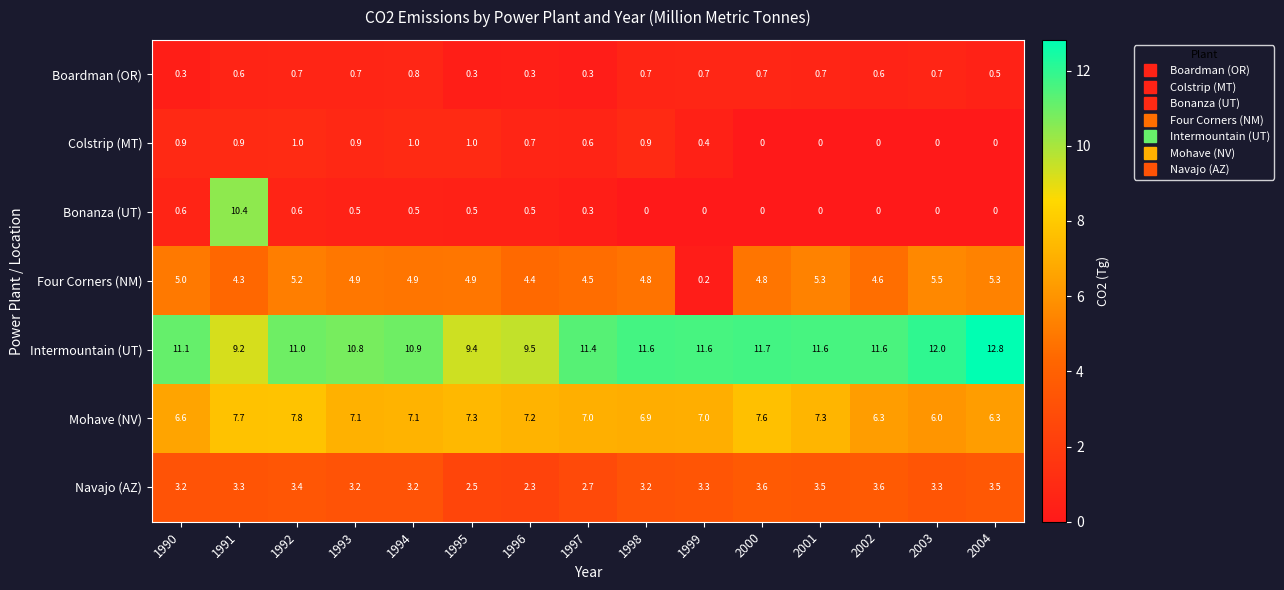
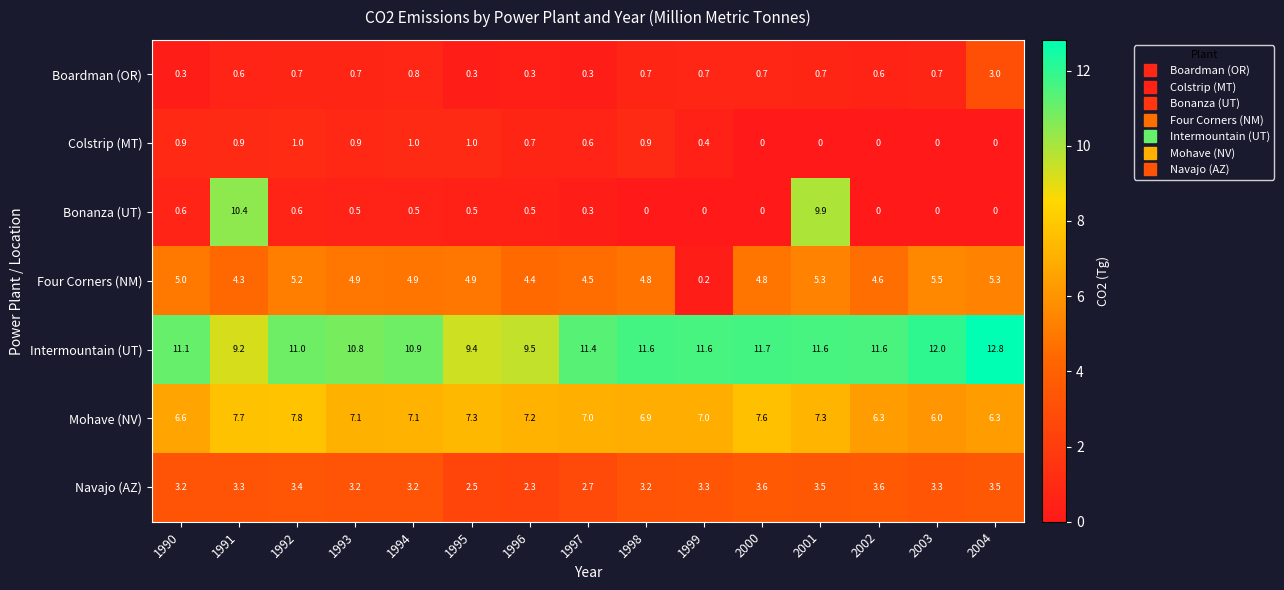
Boardman (OR), 2004: 0.5 -> 3.0
Bonanza (UT), 2001: 0 -> 9.9
